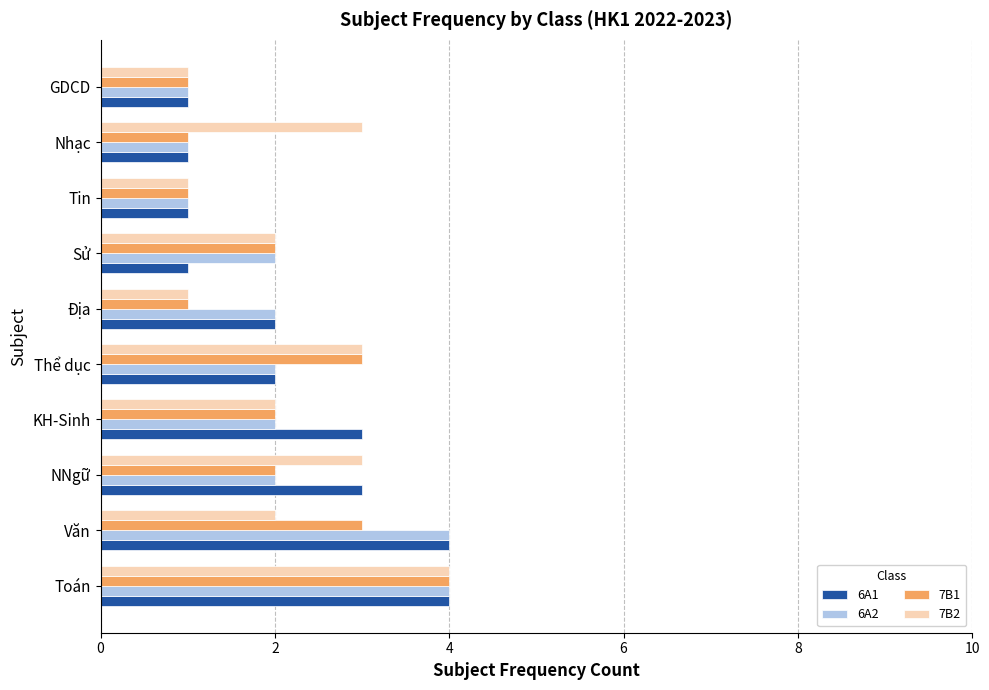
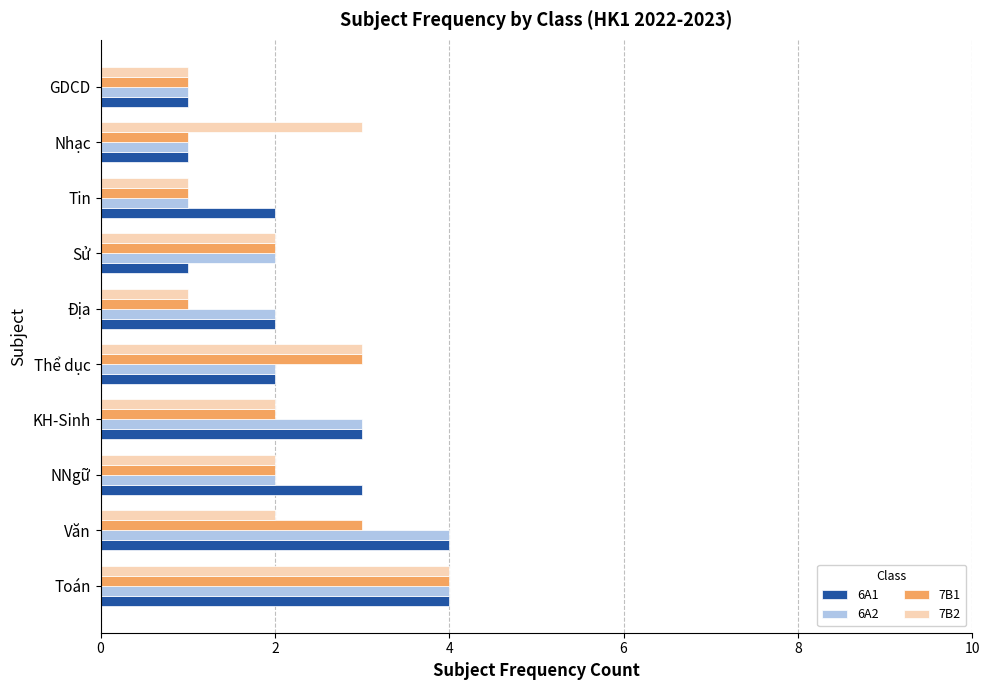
6A1, Tin: 1 -> 2
6A2, KH-Sinh: 2 -> 3
7B2, NNgữ: 3 -> 2
